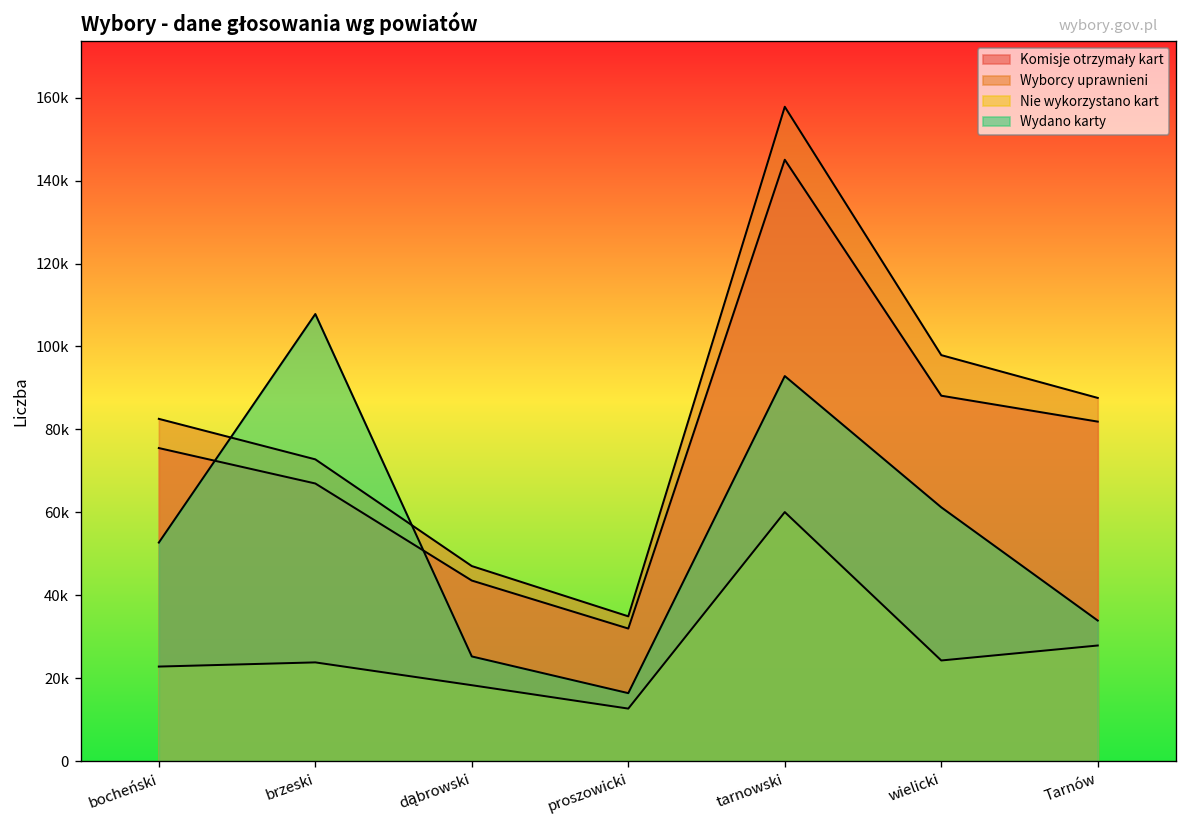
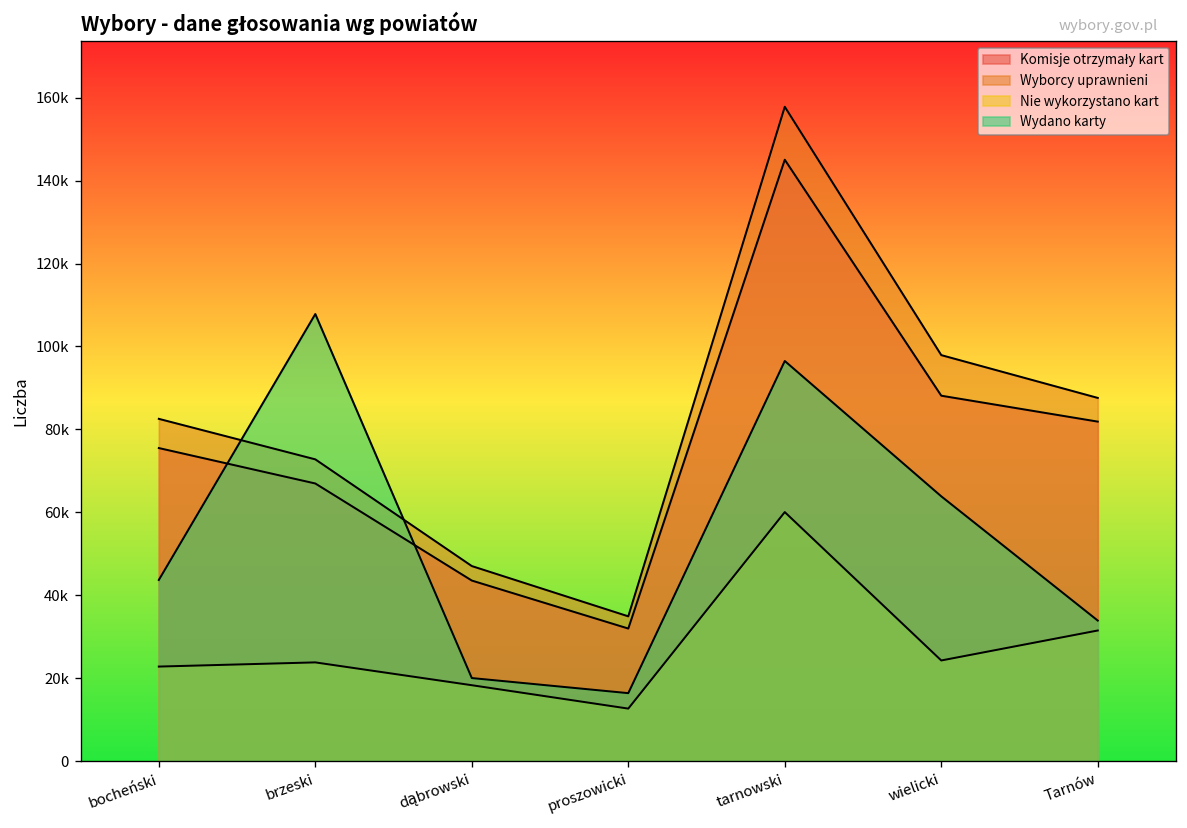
Wydano karty, bocheński: 53000 -> 44000
Wydano karty, dąbrowski: 25000 -> 20000
Wydano karty, tarnowski: 93000 -> 97000
Wydano karty, wielicki: 61000 -> 64000
Nie wykorzystano kart, Tarnów: 28000 -> 31000
